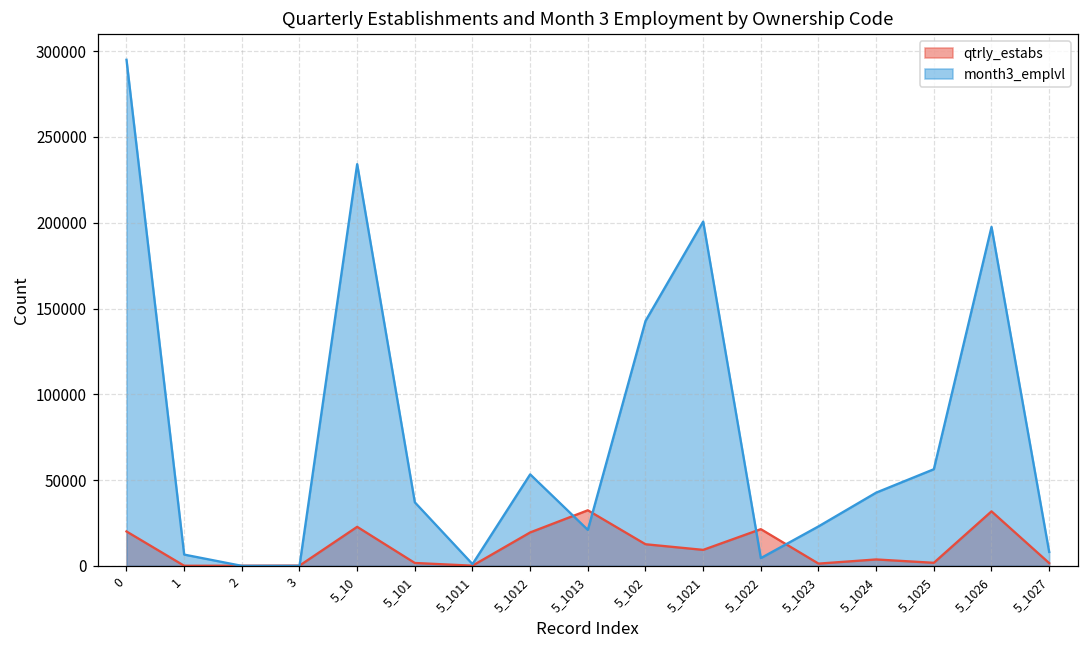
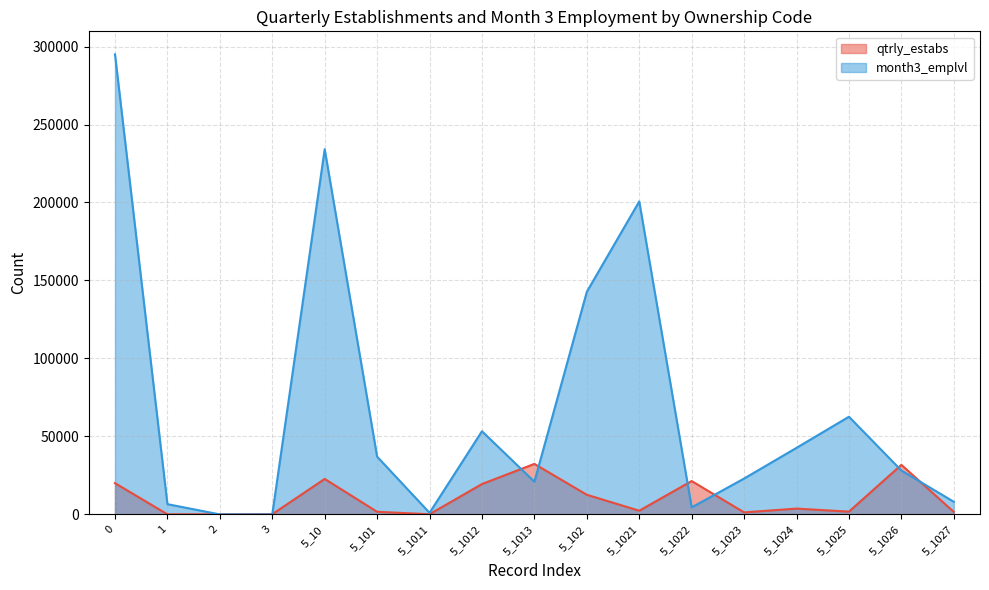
qtrly_estabs, 5_1021: 9000 -> 2000
month3_emplvl, 5_1025: 56000 -> 63000
month3_emplvl, 5_1026: 198000 -> 28000
